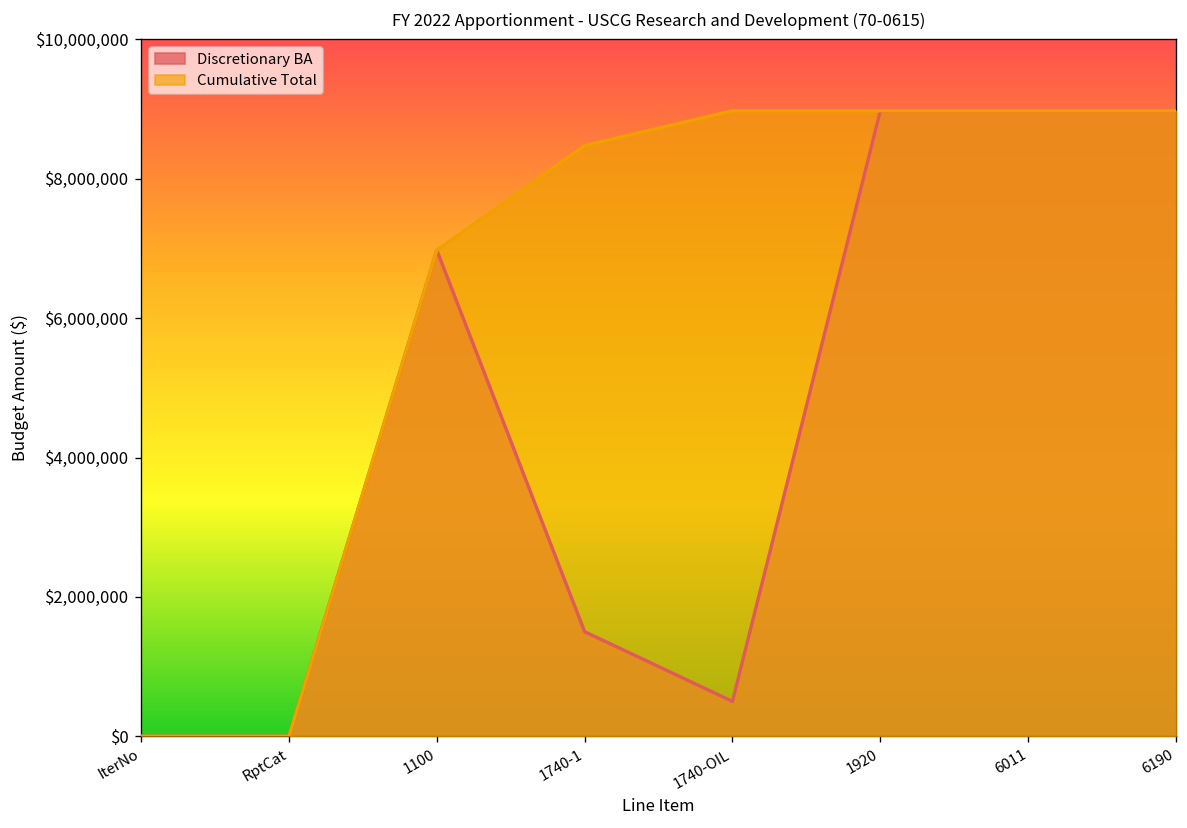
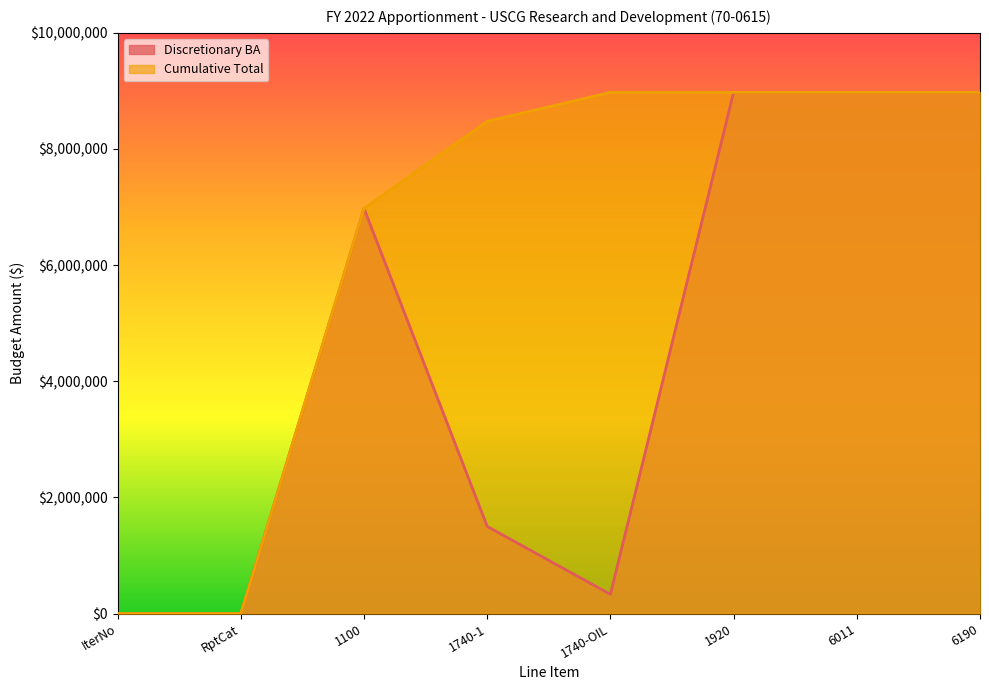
Discretionary BA, 1740-OIL: $500,000 -> $300,000
